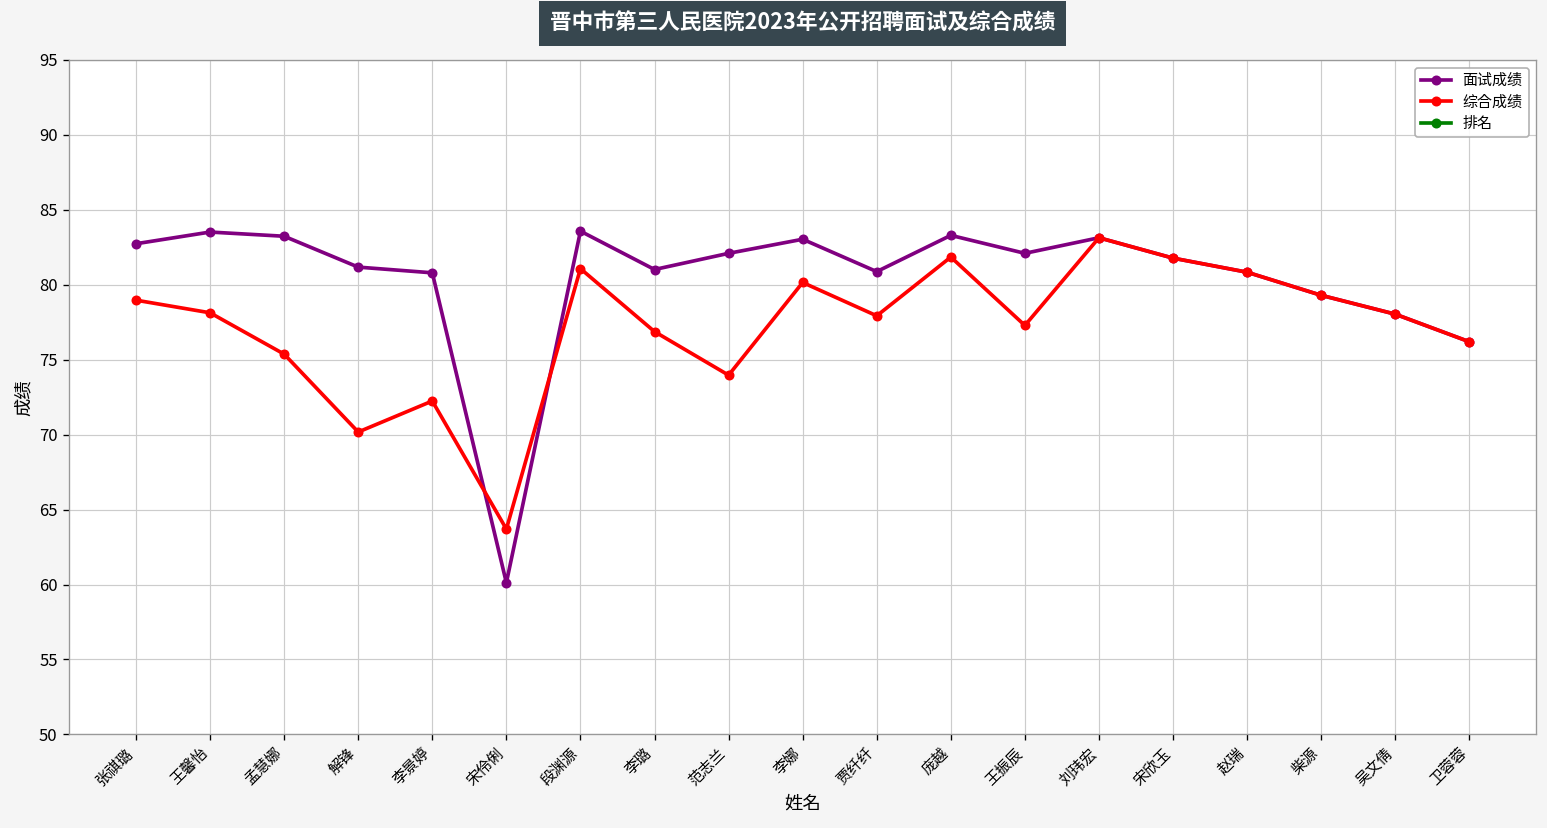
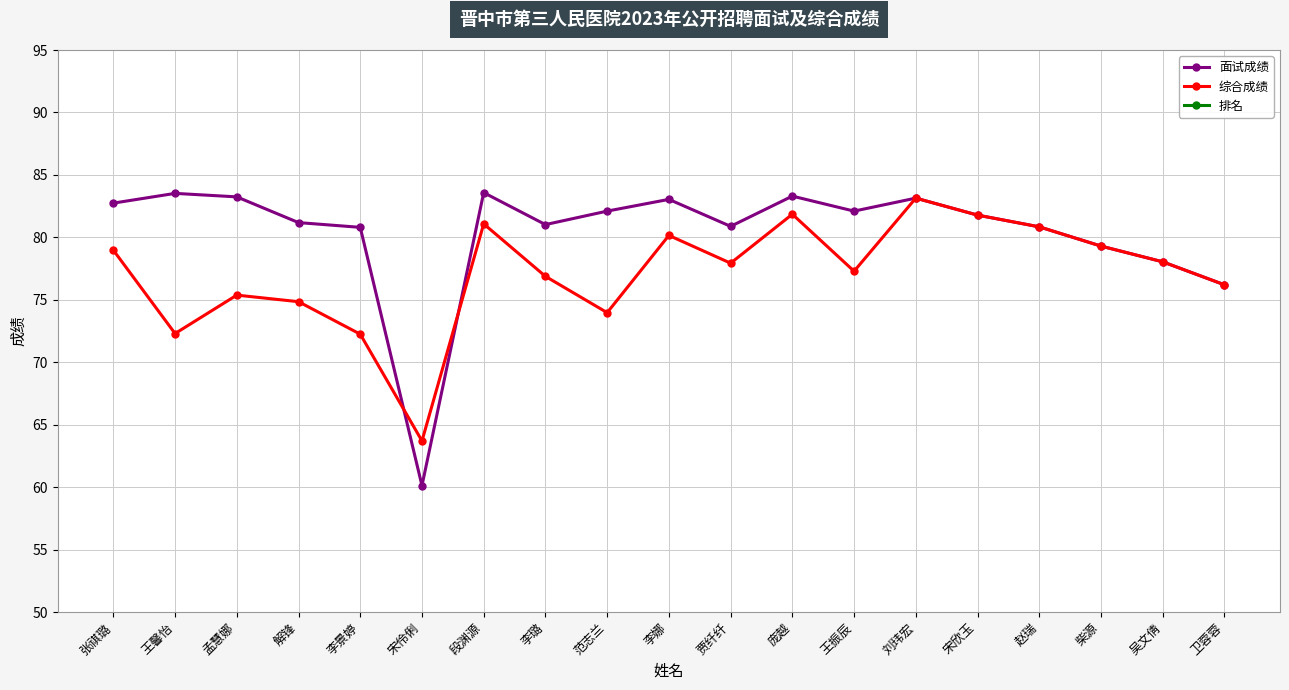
综合成绩, 王馨怡: 78.1 -> 72.3
综合成绩, 解锋: 70.2 -> 74.8
